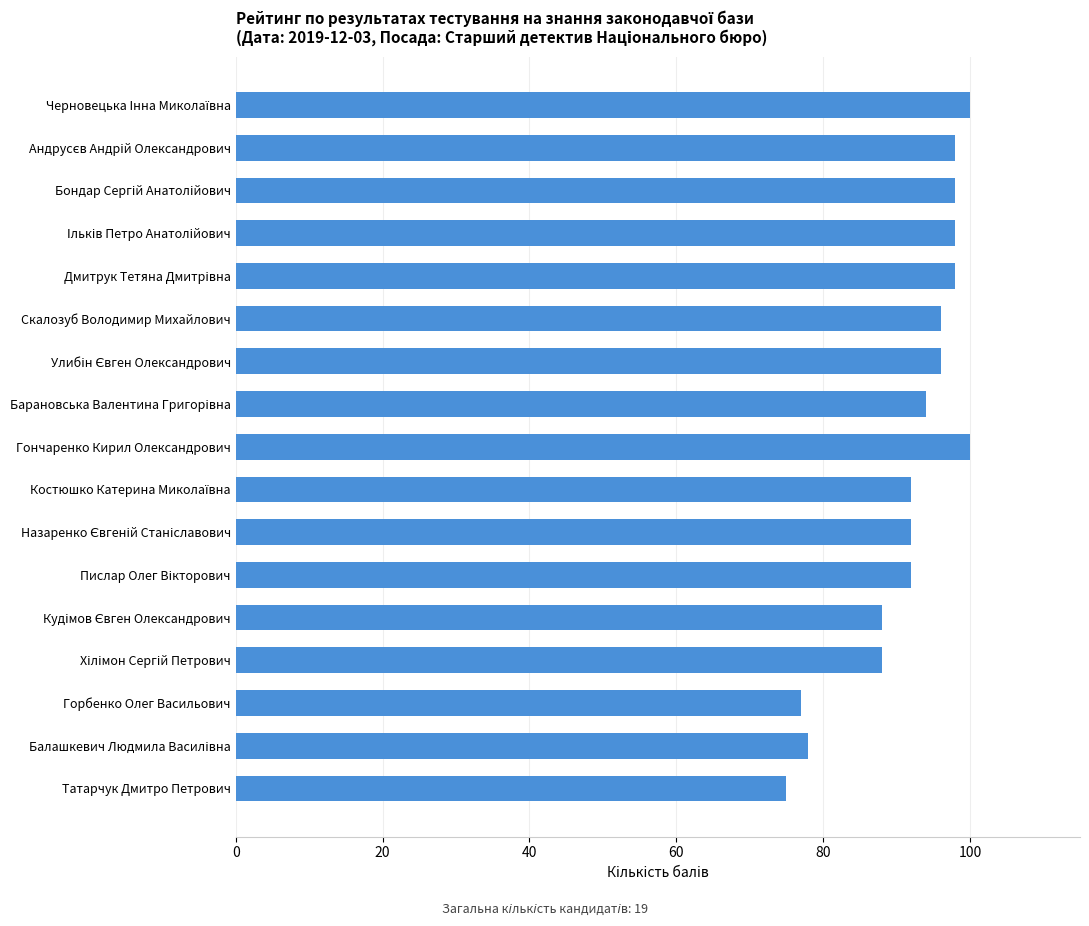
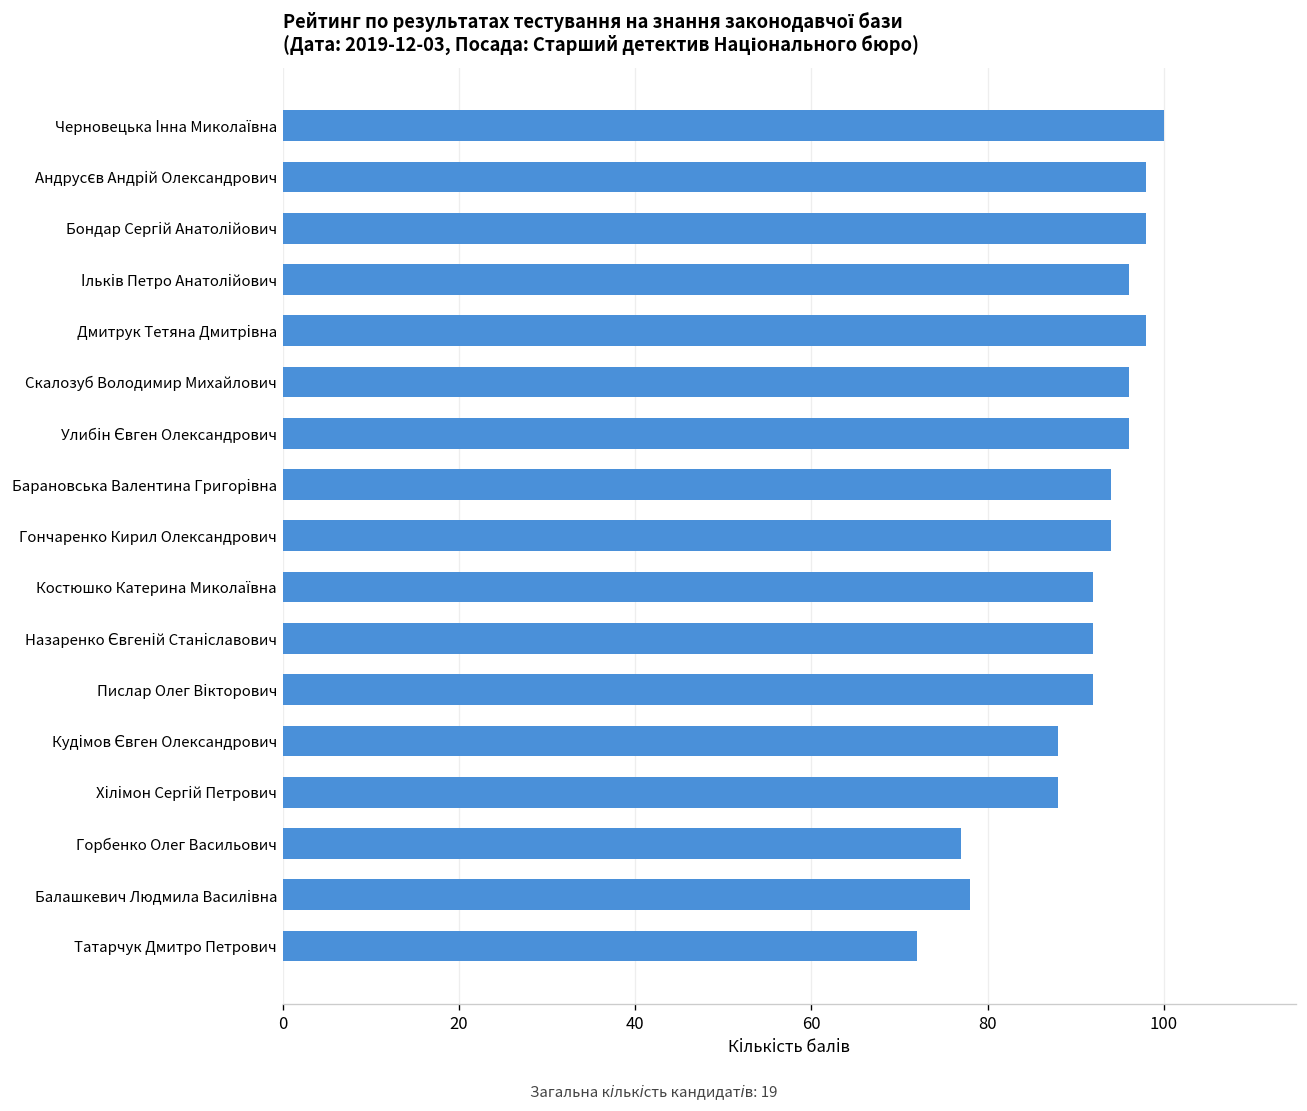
Ільків Петро Анатолійович: 98 -> 96
Гончаренко Кирил Олександрович: 100 -> 94
Татарчук Дмитро Петрович: 75 -> 72
